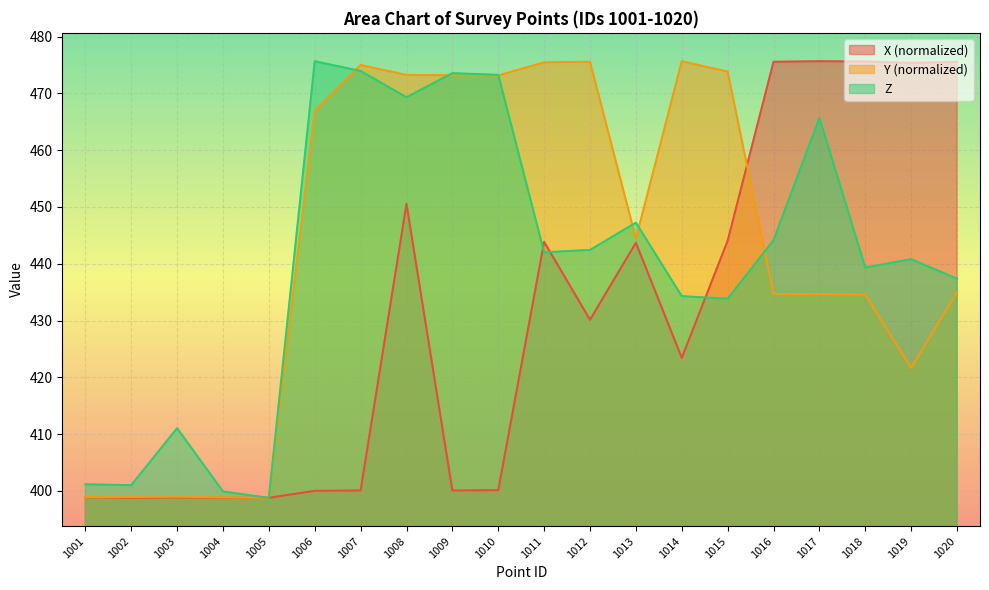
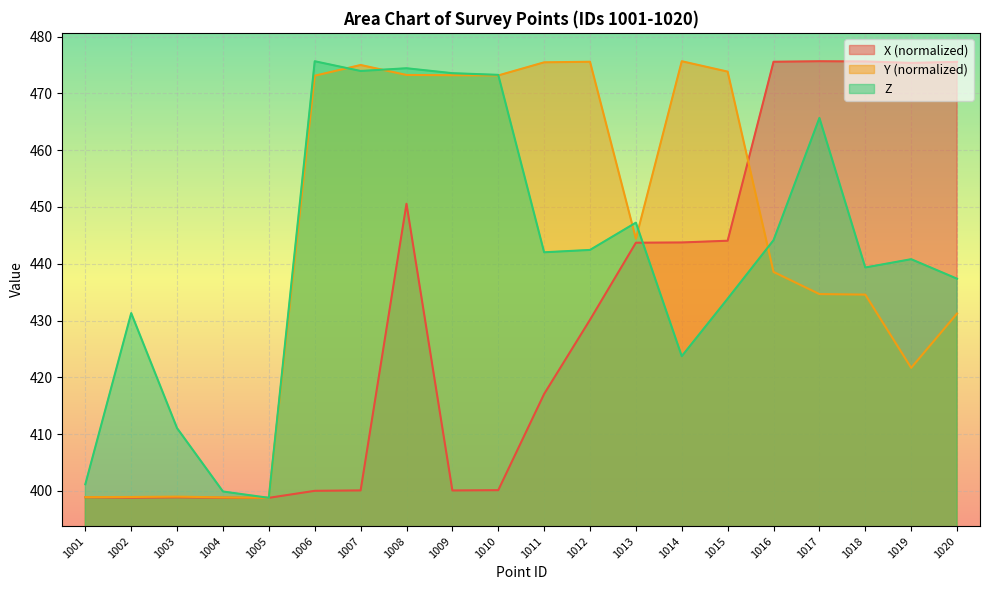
Z, 1002: 401 -> 431
Y (normalized), 1006: 467 -> 473
Z, 1008: 469 -> 474
X (normalized), 1011: 444 -> 417
X (normalized), 1014: 423 -> 444
Z, 1014: 434 -> 424
Y (normalized), 1016: 435 -> 439
Y (normalized), 1020: 435 -> 431
